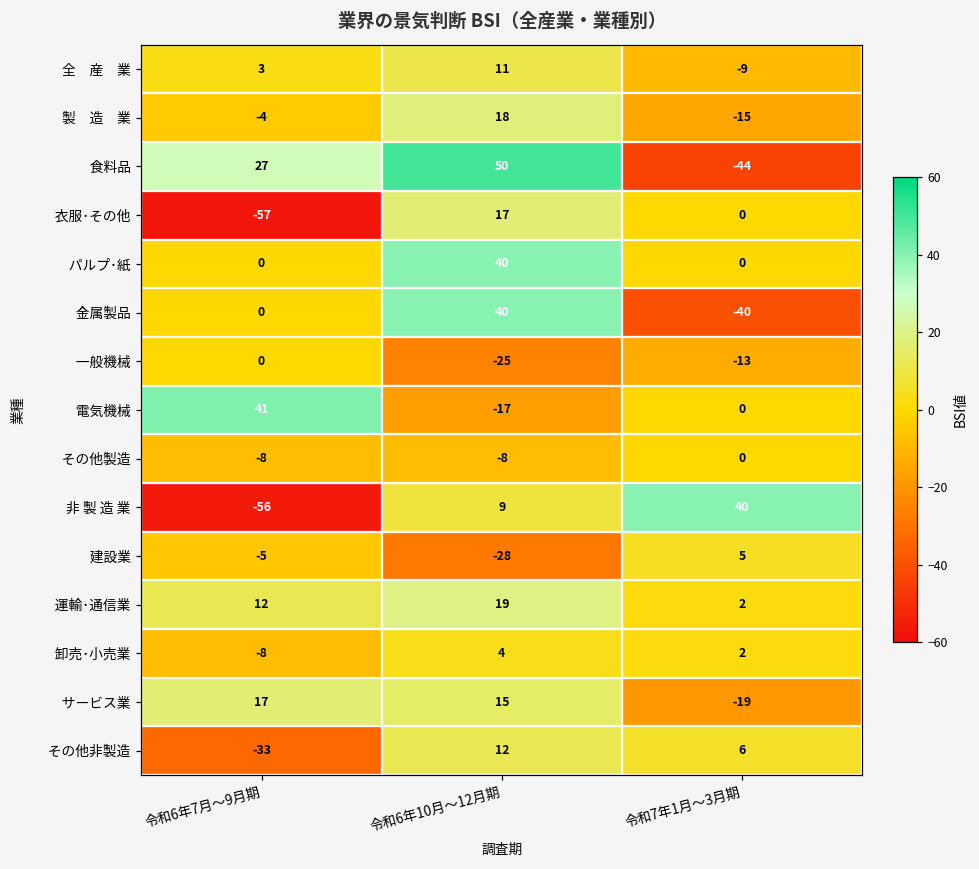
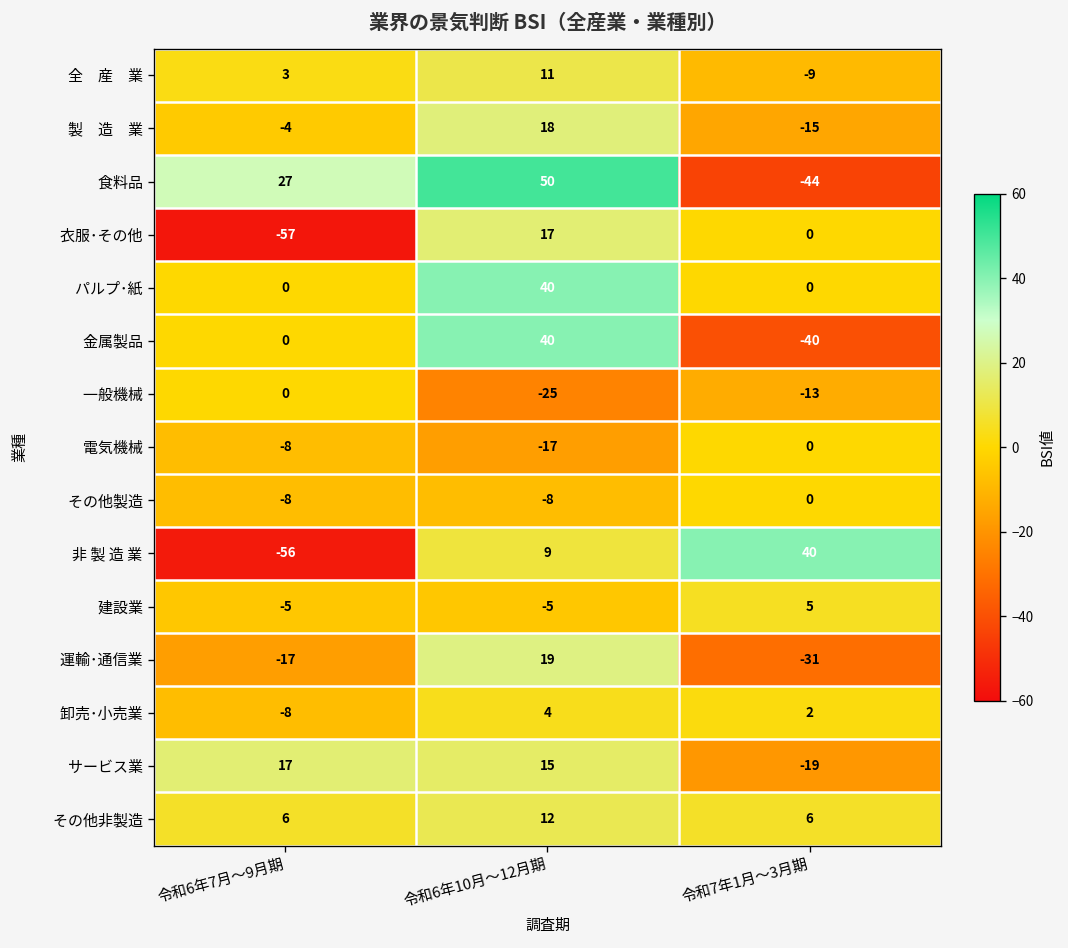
電気機械, 令和6年7月～9月期: 41 -> -8
建設業, 令和6年10月～12月期: -28 -> -5
運輸･通信業, 令和6年7月～9月期: 12 -> -17
運輸･通信業, 令和7年1月～3月期: 2 -> -31
その他非製造, 令和6年7月～9月期: -33 -> 6
